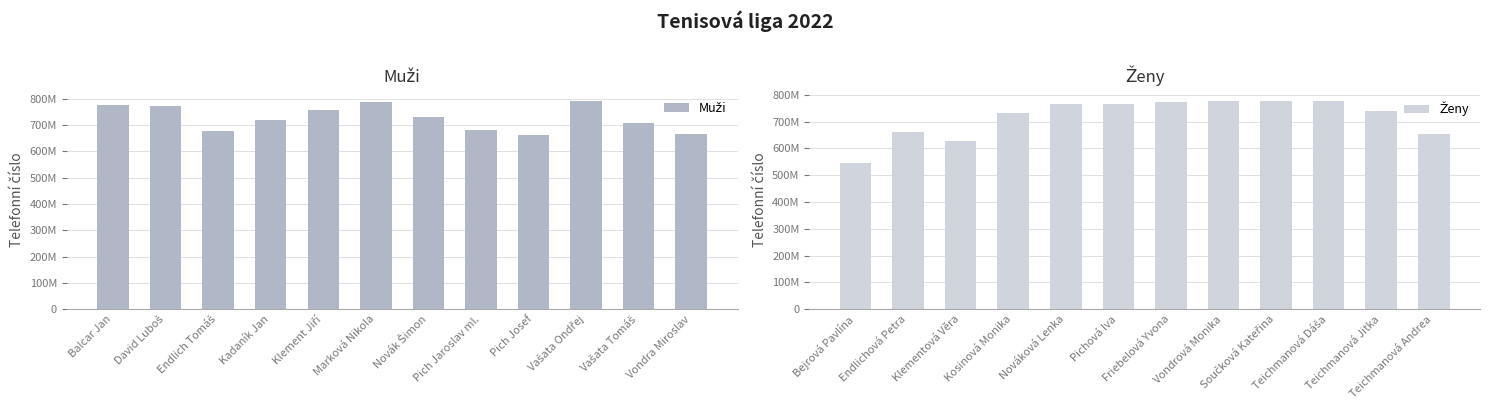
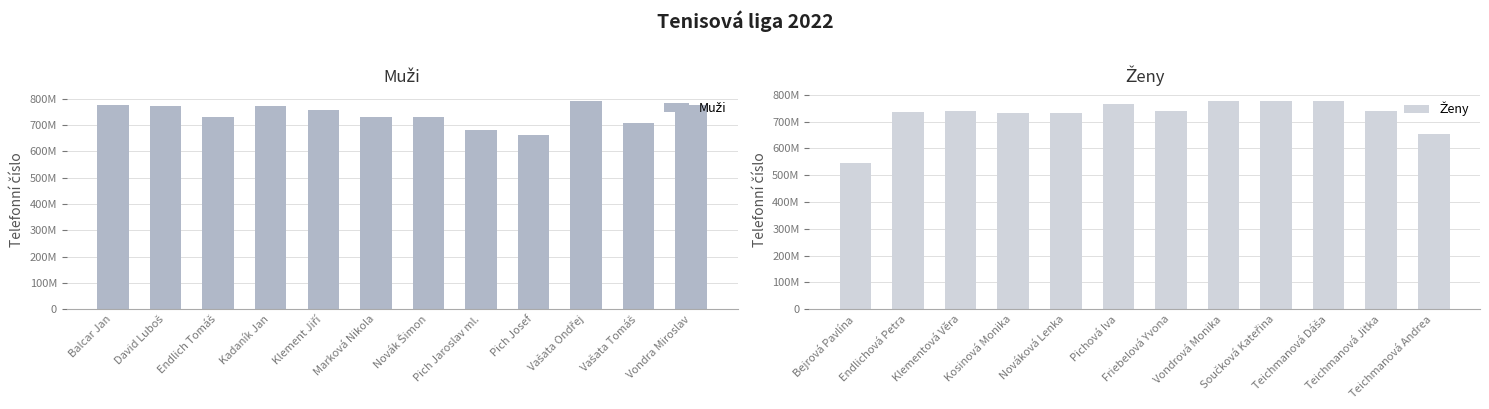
Muži, Endlich Tomáš: 680000000 -> 730000000
Muži, Kadaník Jan: 720000000 -> 770000000
Muži, Marková Nikola: 790000000 -> 730000000
Muži, Vondra Miroslav: 670000000 -> 780000000
Ženy, Endlichová Petra: 660000000 -> 730000000
Ženy, Klementová Věra: 630000000 -> 740000000
Ženy, Nováková Lenka: 770000000 -> 730000000
Ženy, Friebelová Yvona: 770000000 -> 740000000
